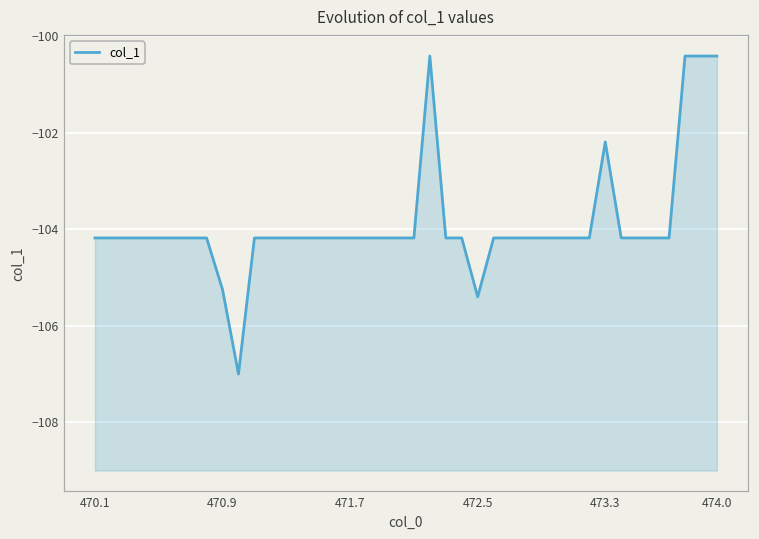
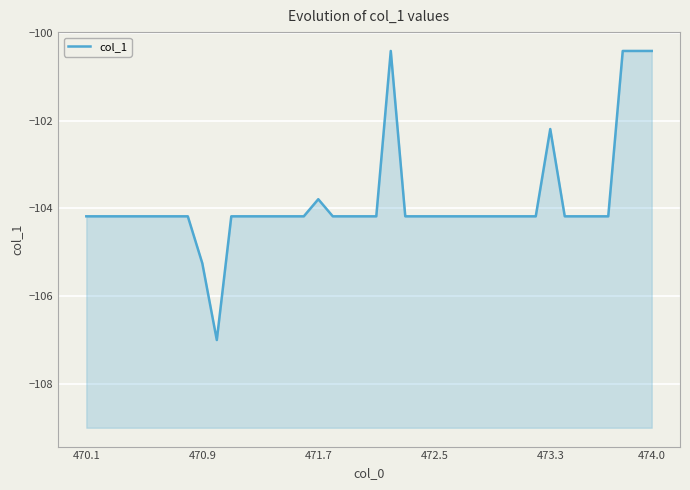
471.7: -104.2 -> -103.8
472.5: -105.4 -> -104.2
